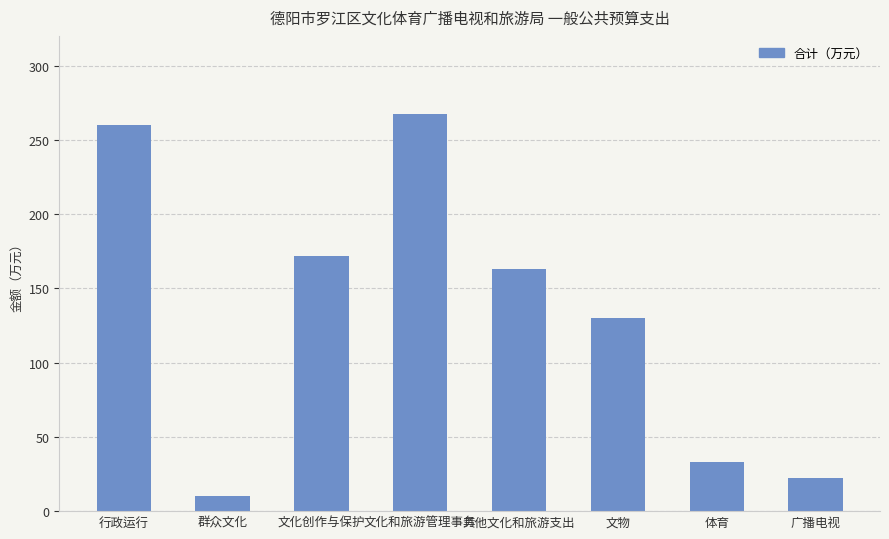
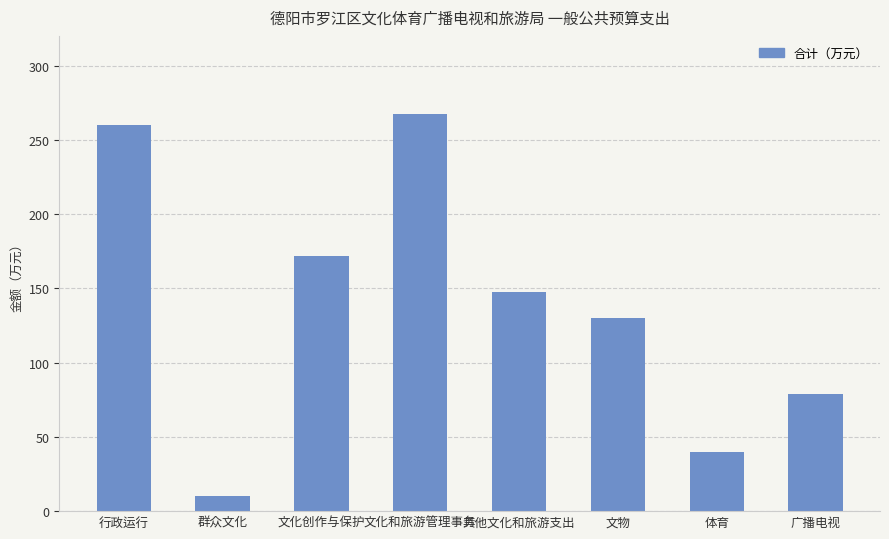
其他文化和旅游支出: 163 -> 148
体育: 33 -> 40
广播电视: 22 -> 79
